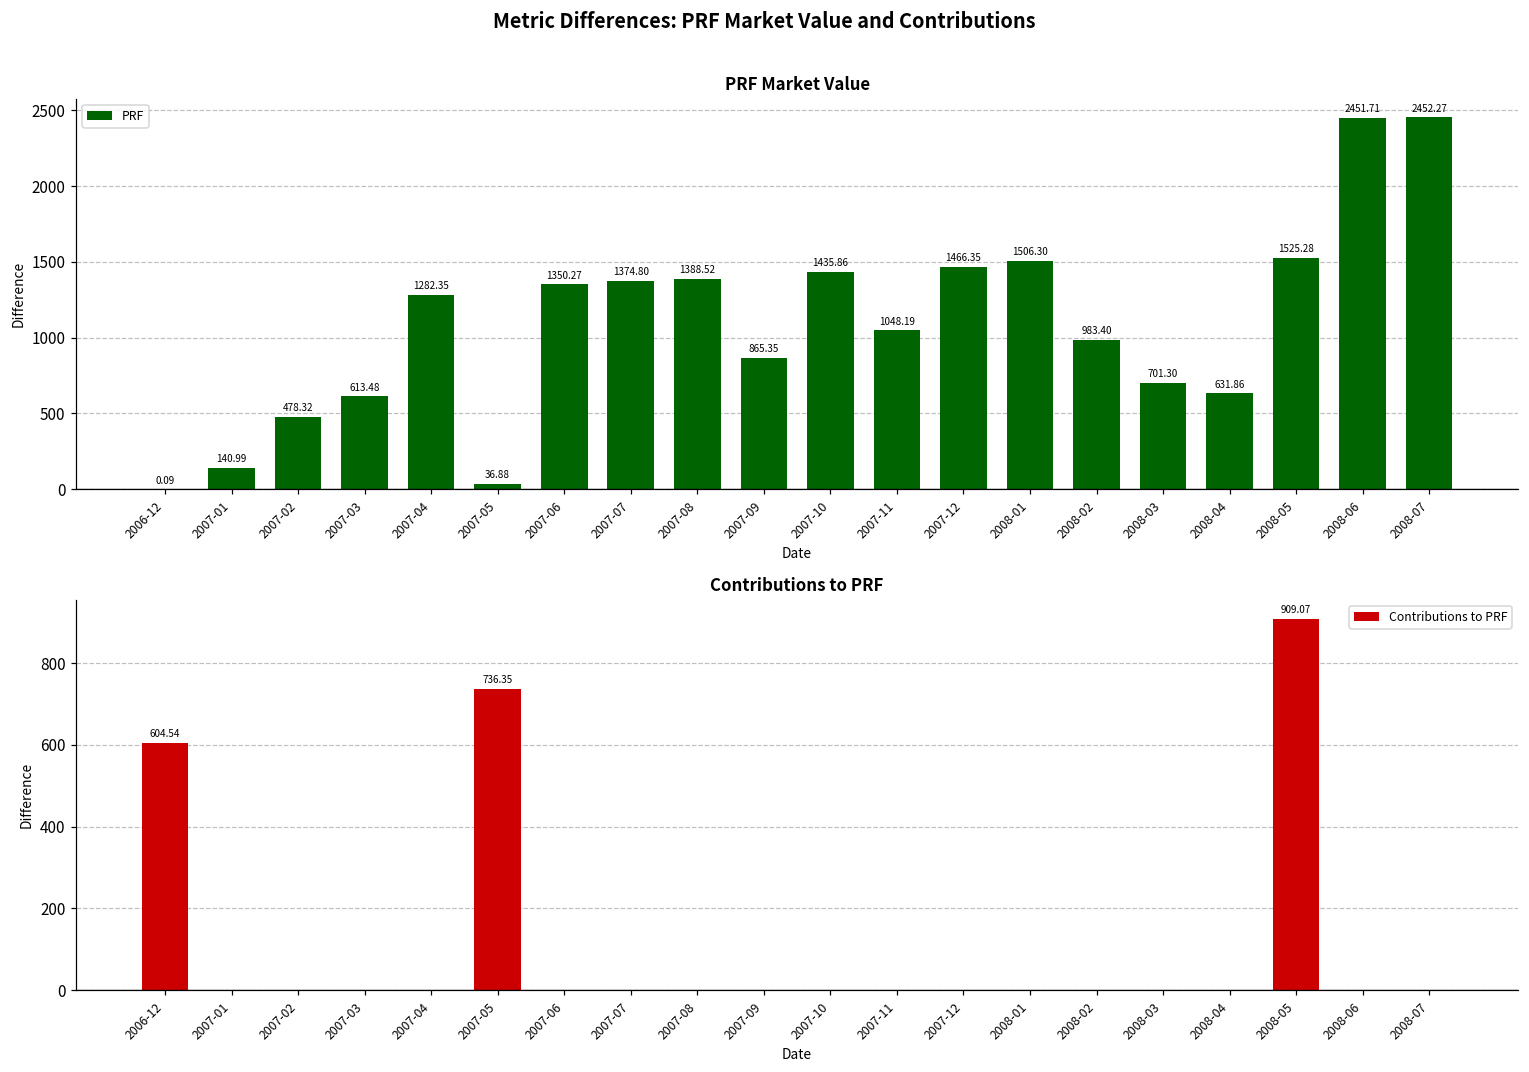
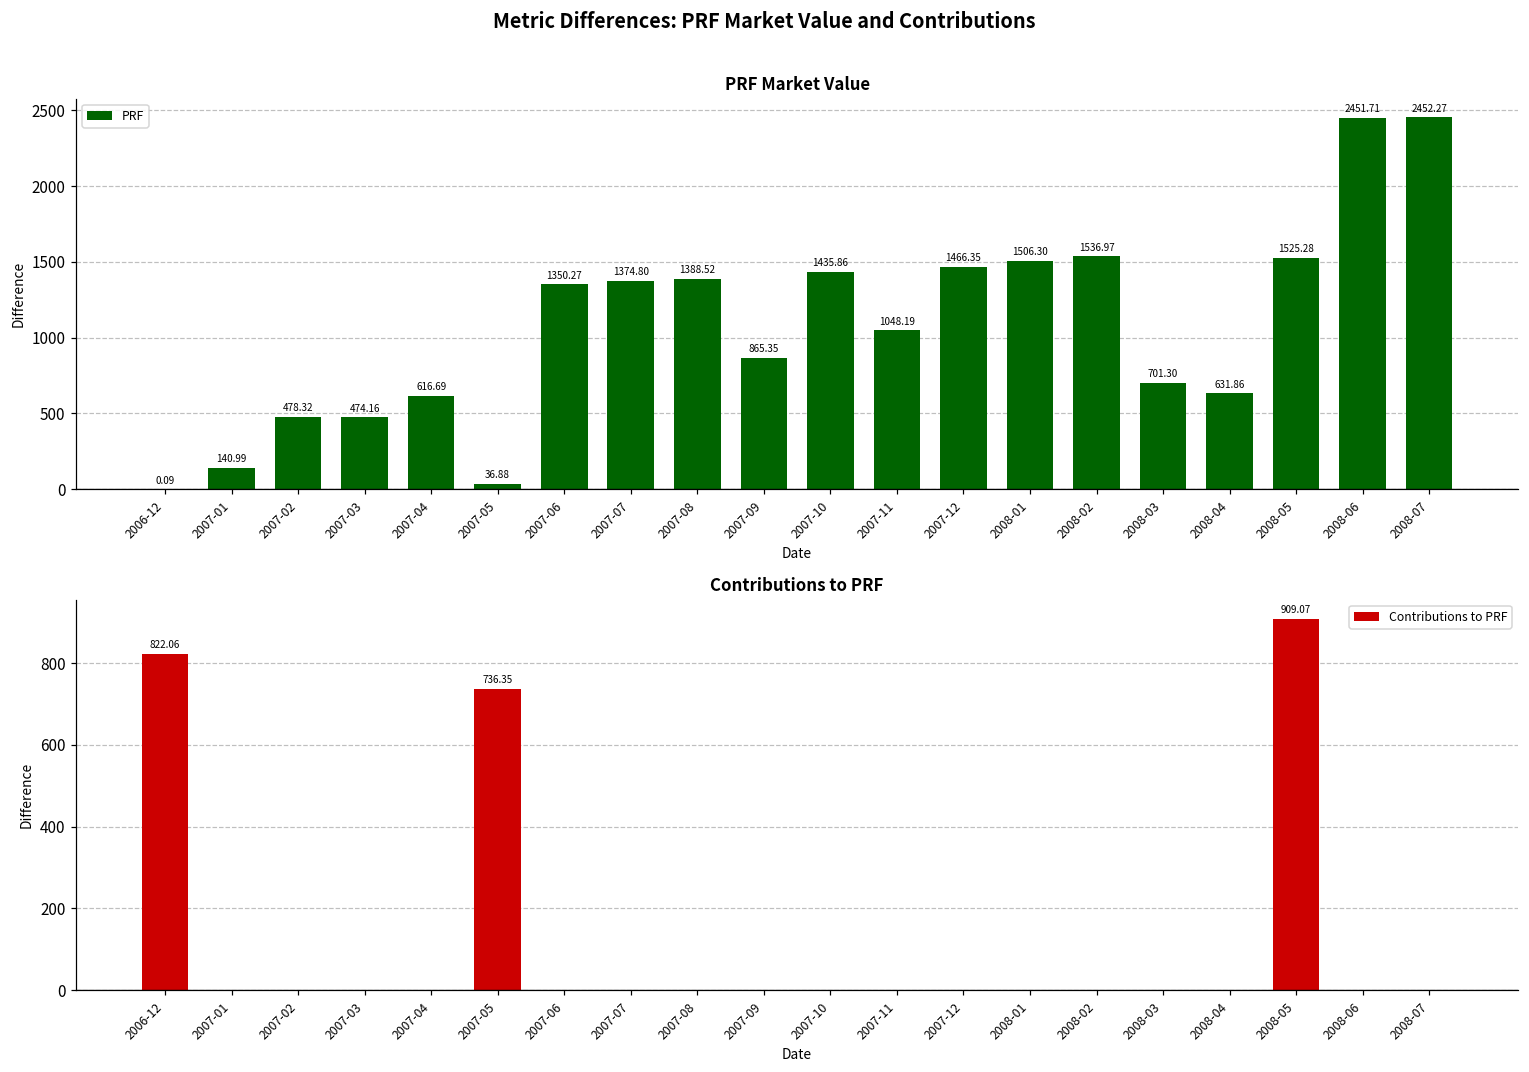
PRF Market Value, 2007-03: 613.48 -> 474.16
PRF Market Value, 2007-04: 1282.35 -> 616.69
PRF Market Value, 2008-02: 983.40 -> 1536.97
Contributions to PRF, 2006-12: 604.54 -> 822.06
